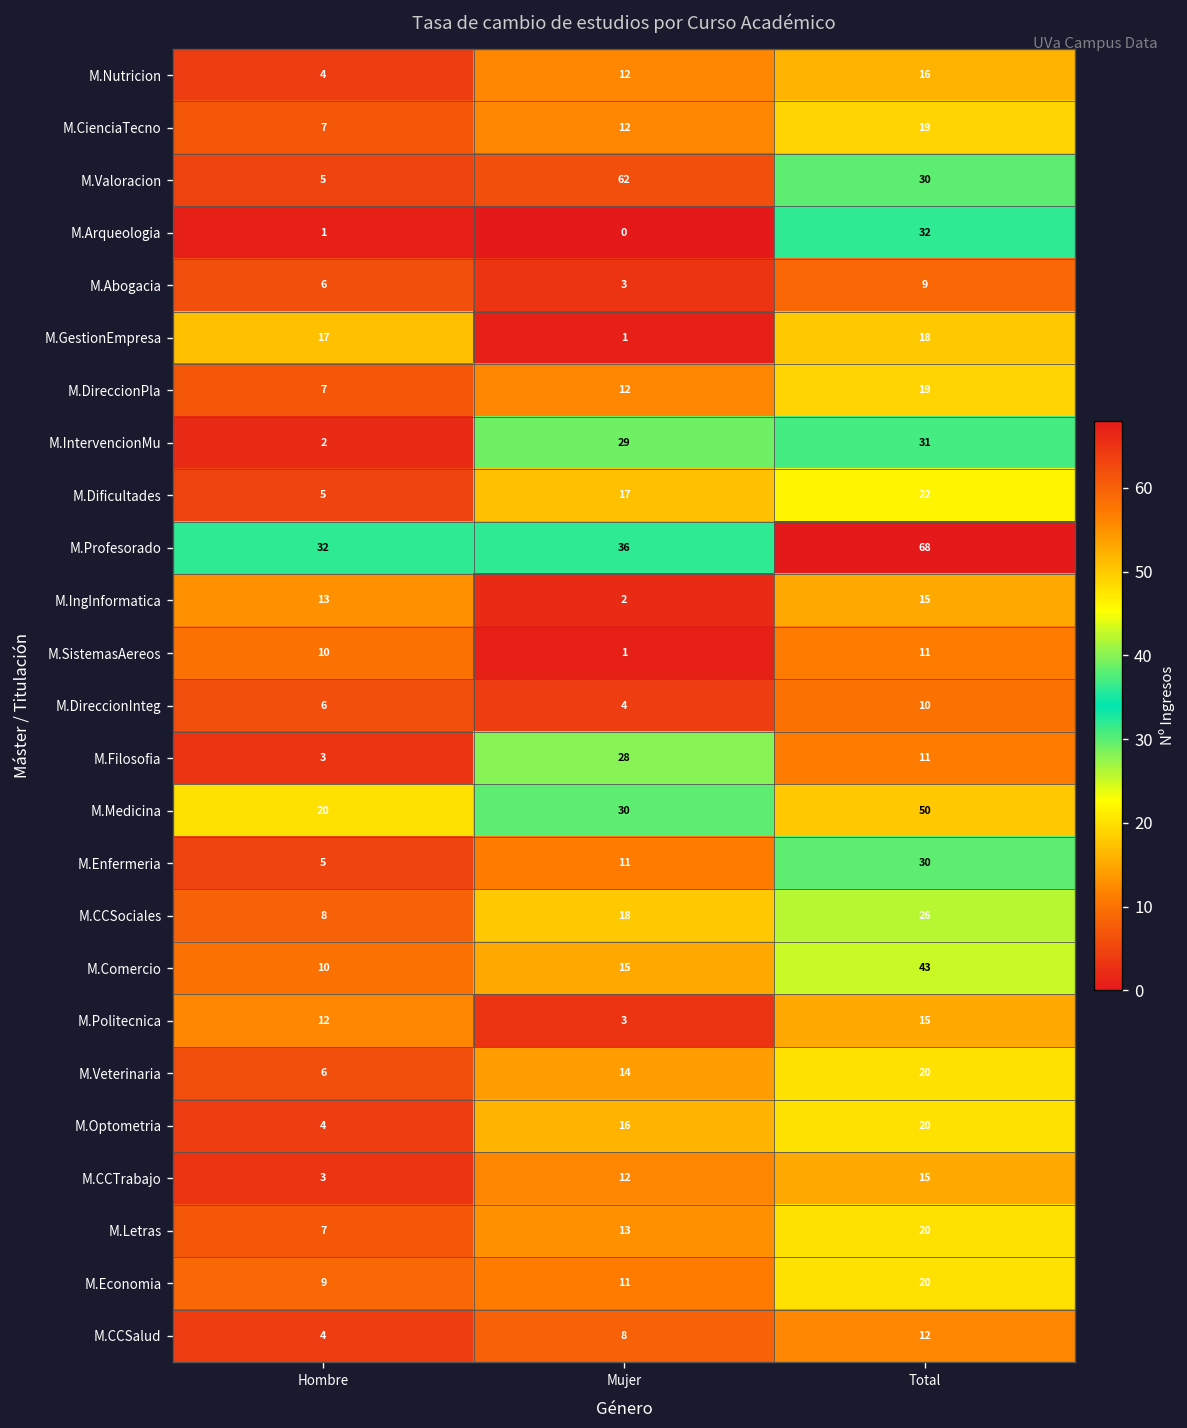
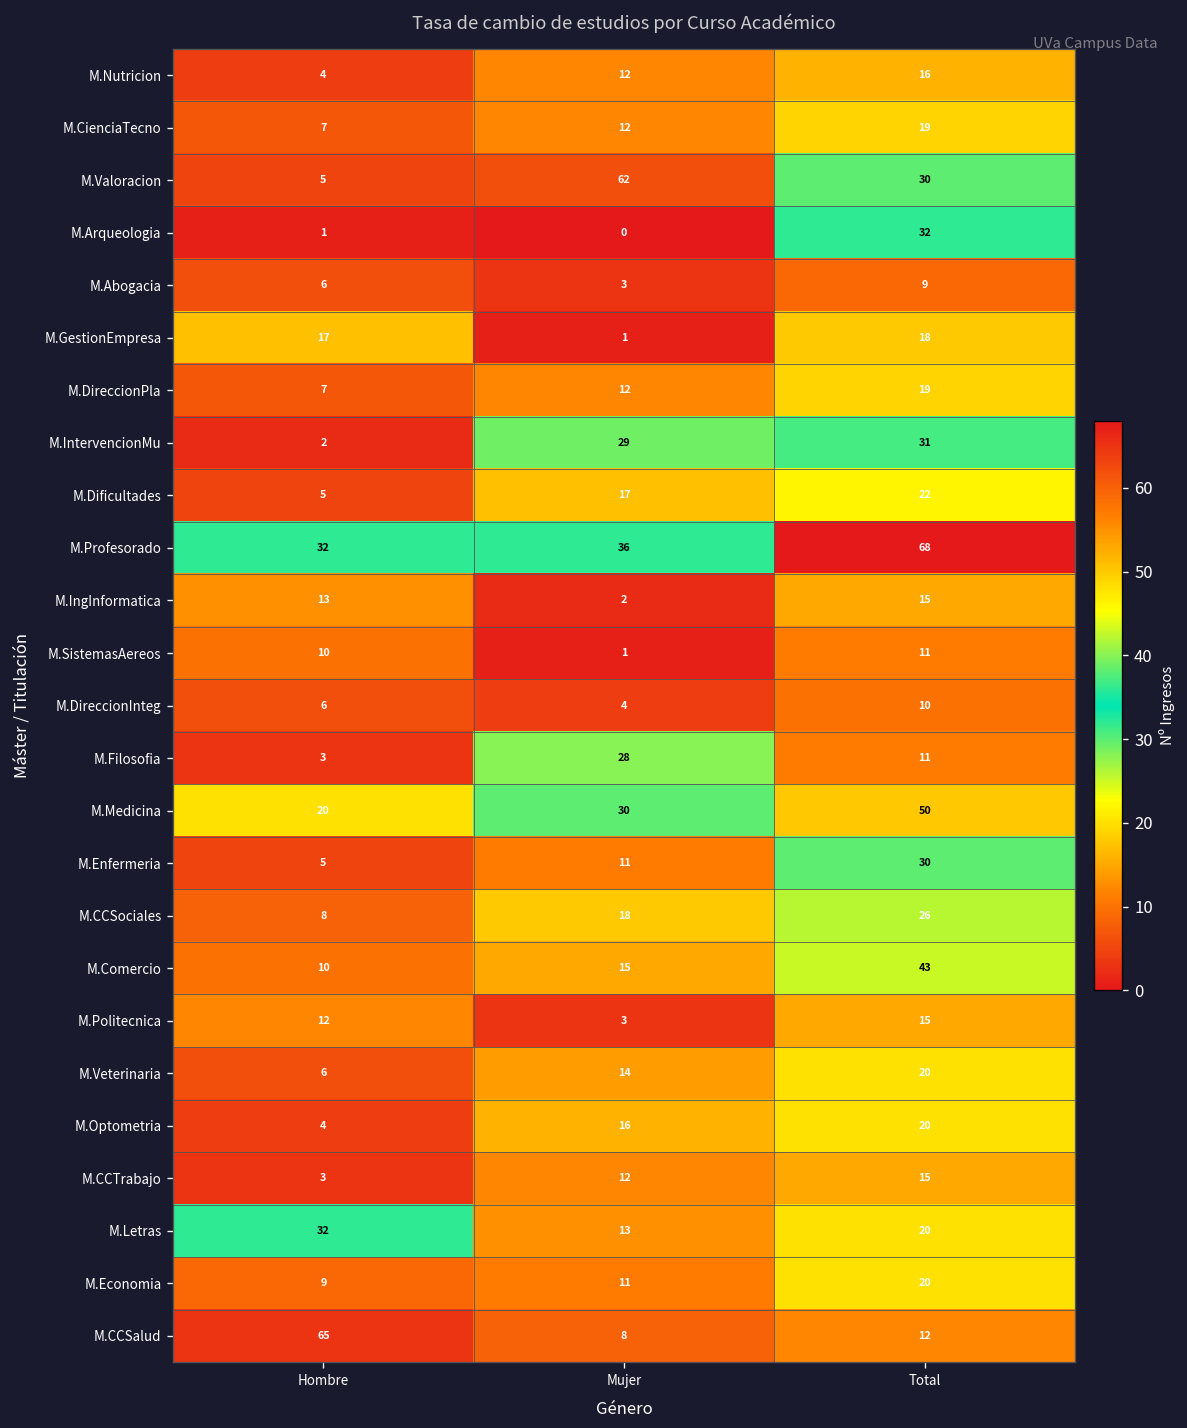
M.Letras, Hombre: 7 -> 32
M.CCSalud, Hombre: 4 -> 65
